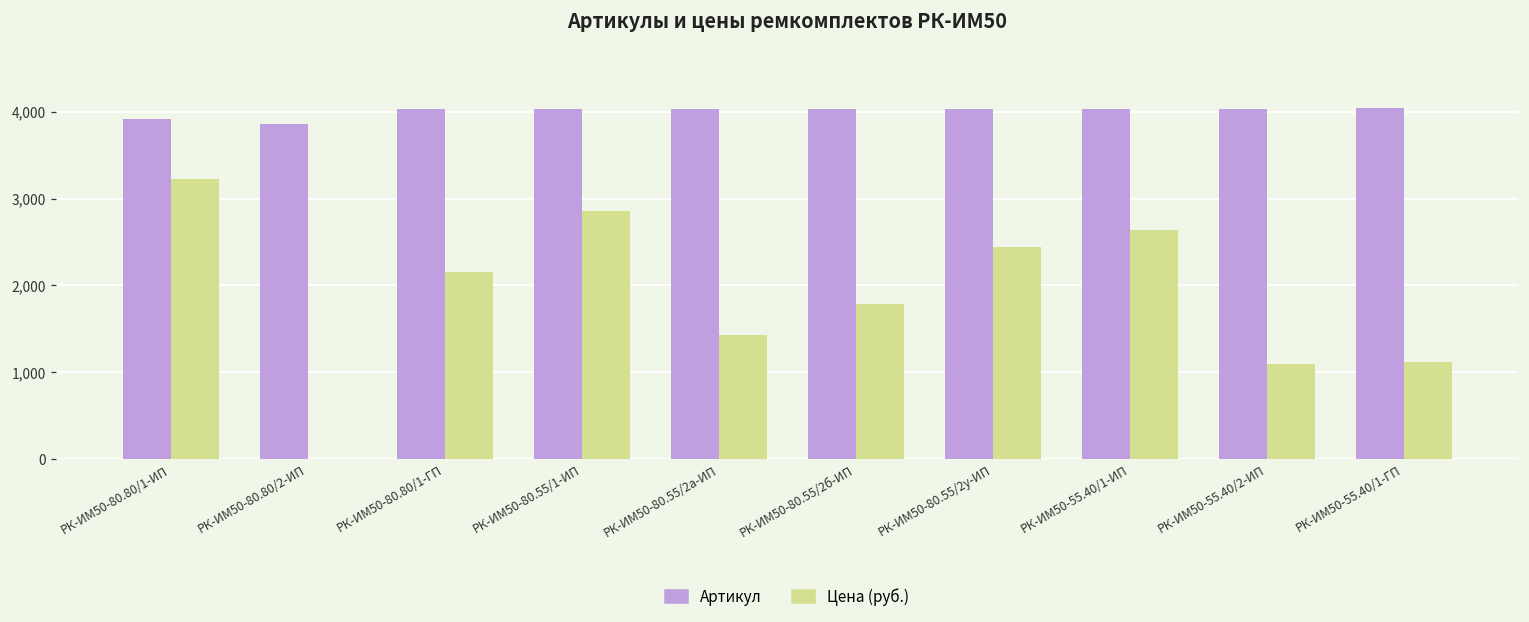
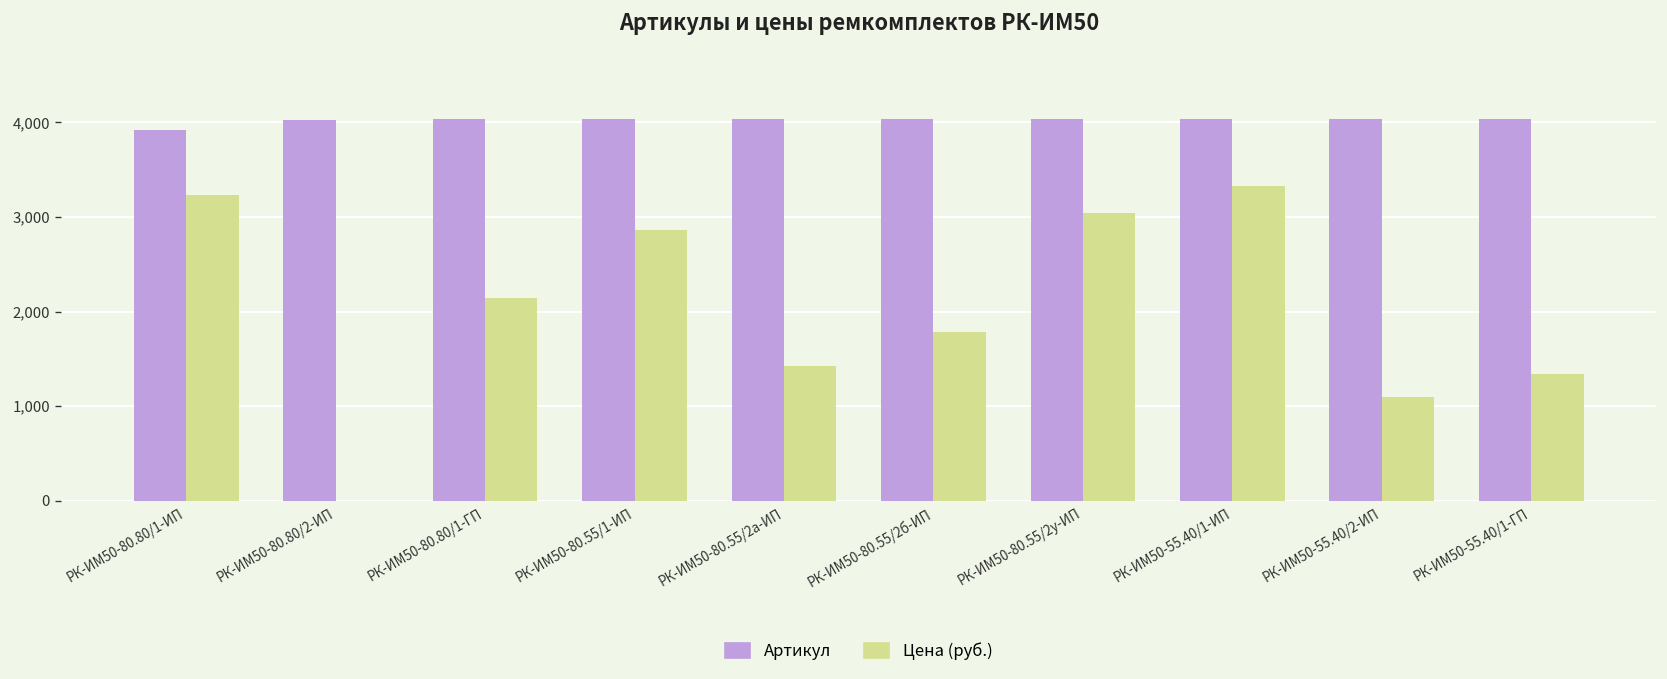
Артикул, РК-ИМ50-80.80/2-ИП: 3,900 -> 4,000
Цена (руб.), РК-ИМ50-80.55/2у-ИП: 2,400 -> 3,000
Цена (руб.), РК-ИМ50-55.40/1-ИП: 2,600 -> 3,300
Цена (руб.), РК-ИМ50-55.40/1-ГП: 1,100 -> 1,300
